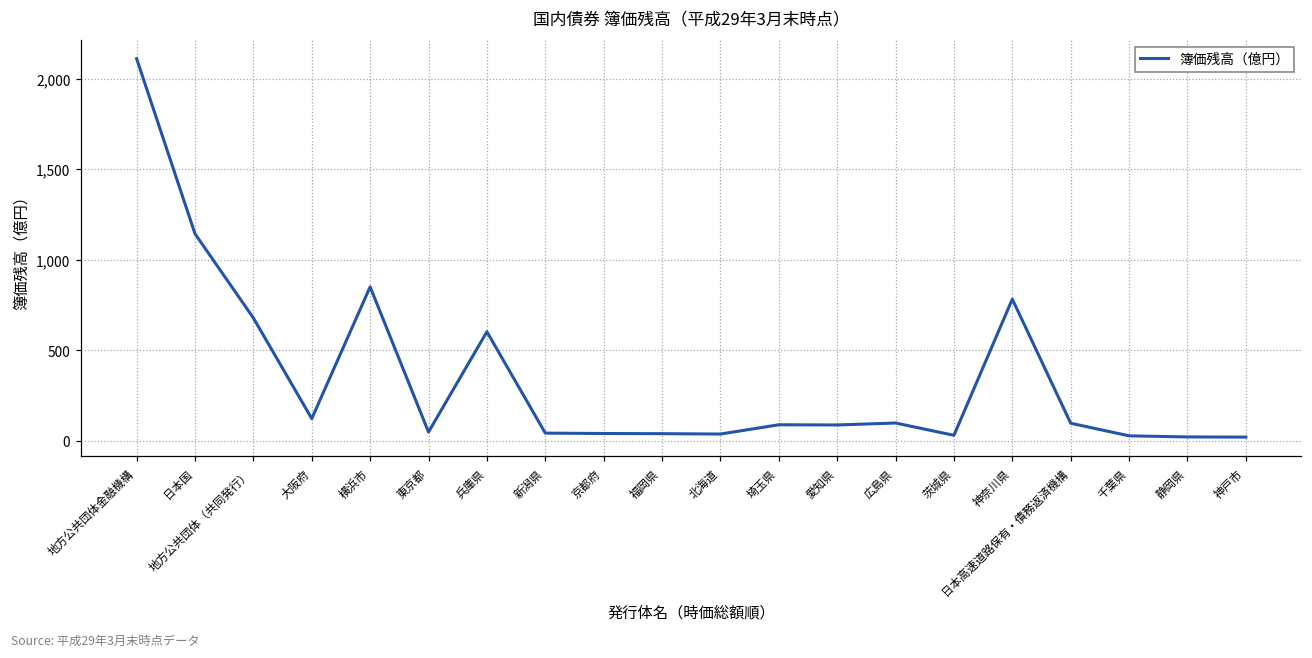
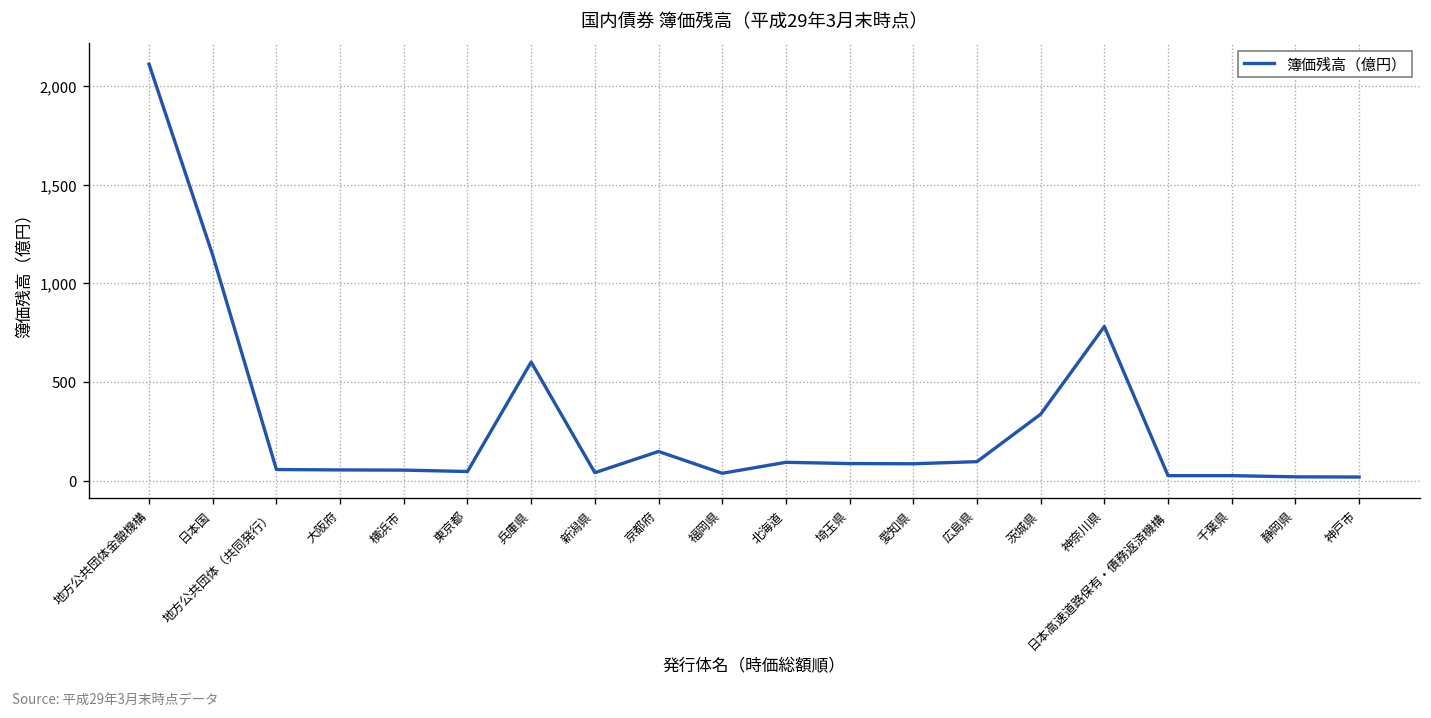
地方公共団体（共同発行）: 680 -> 60
大阪府: 120 -> 50
横浜市: 850 -> 50
京都府: 40 -> 150
北海道: 40 -> 90
茨城県: 30 -> 340
日本高速道路保有・債務返済機構: 100 -> 30
